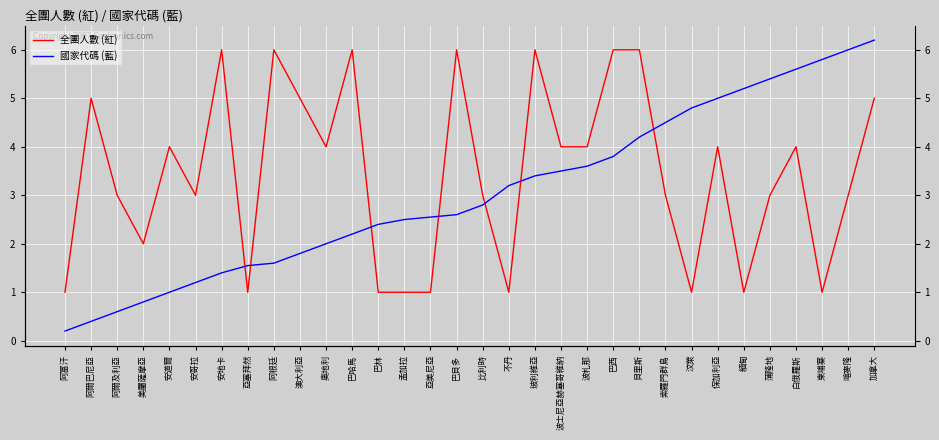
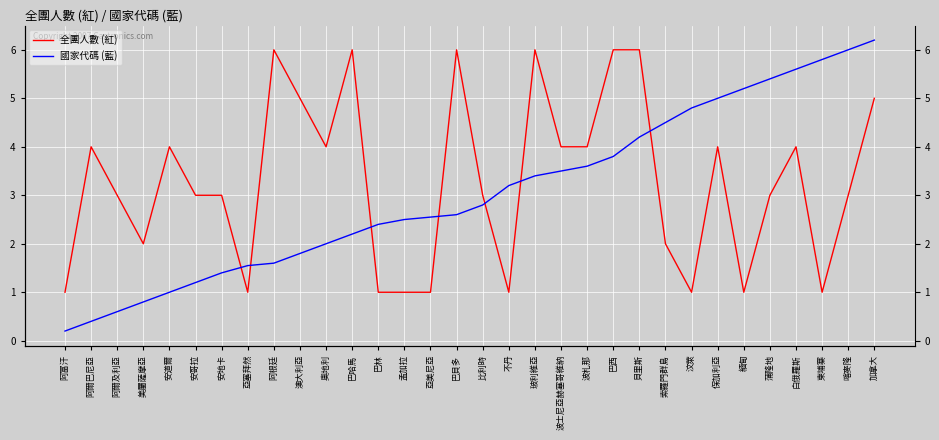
全團人數 (紅), 阿爾巴尼亞: 5 -> 4
全團人數 (紅), 安地卡: 6 -> 3
全團人數 (紅), 索羅門群島: 3 -> 2
